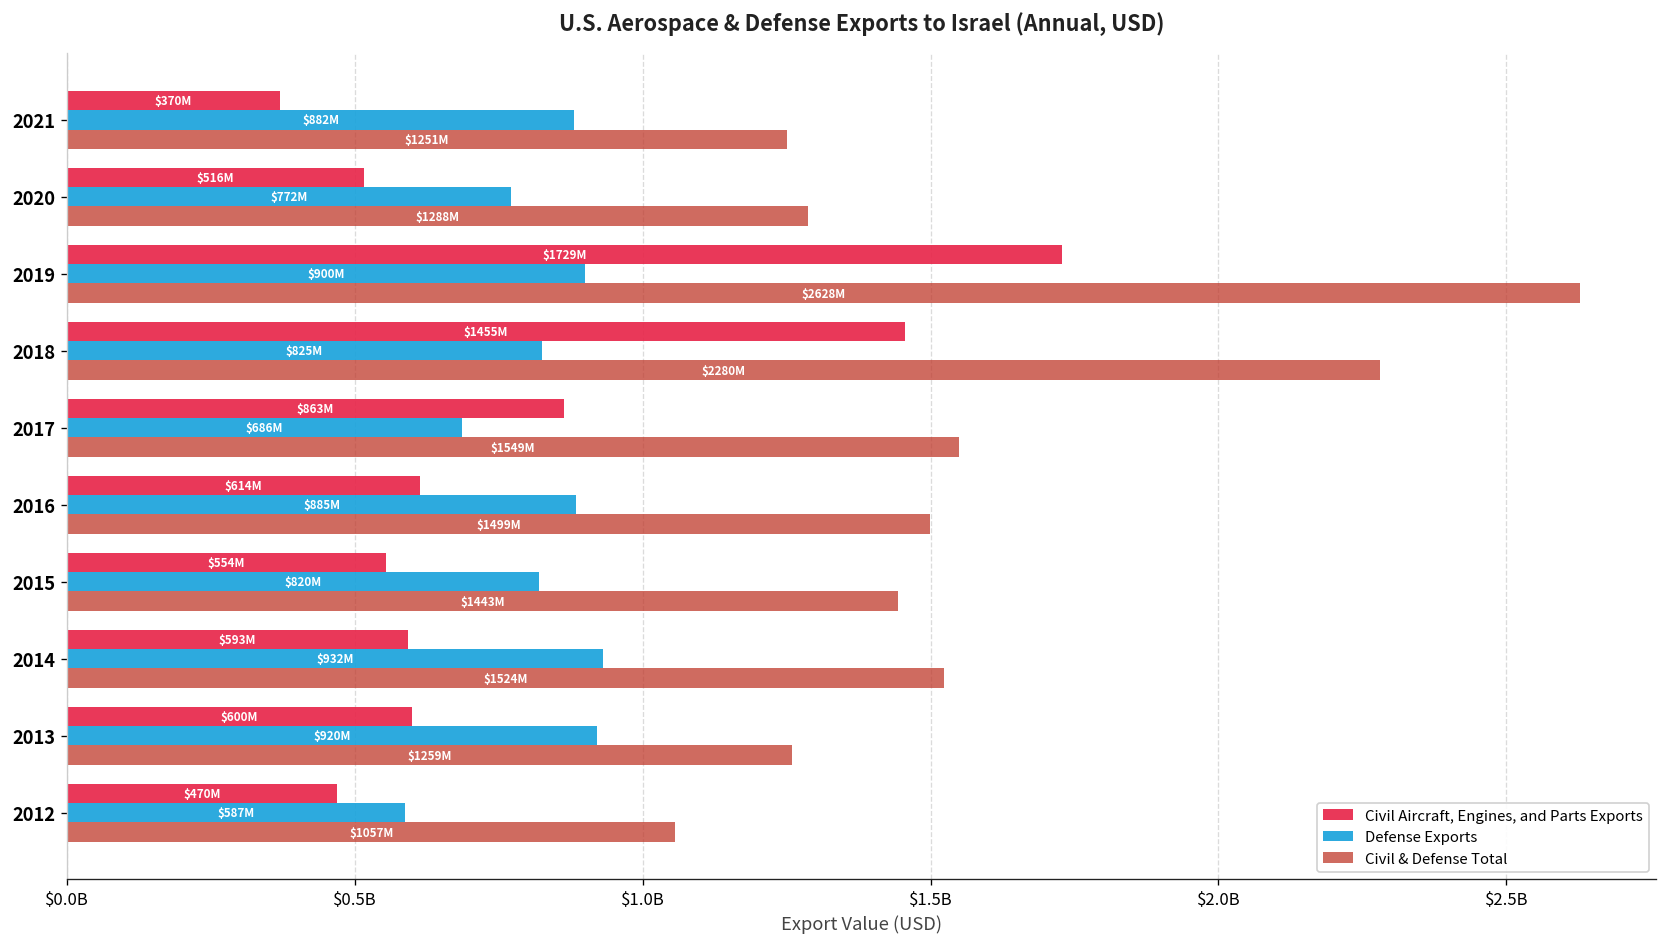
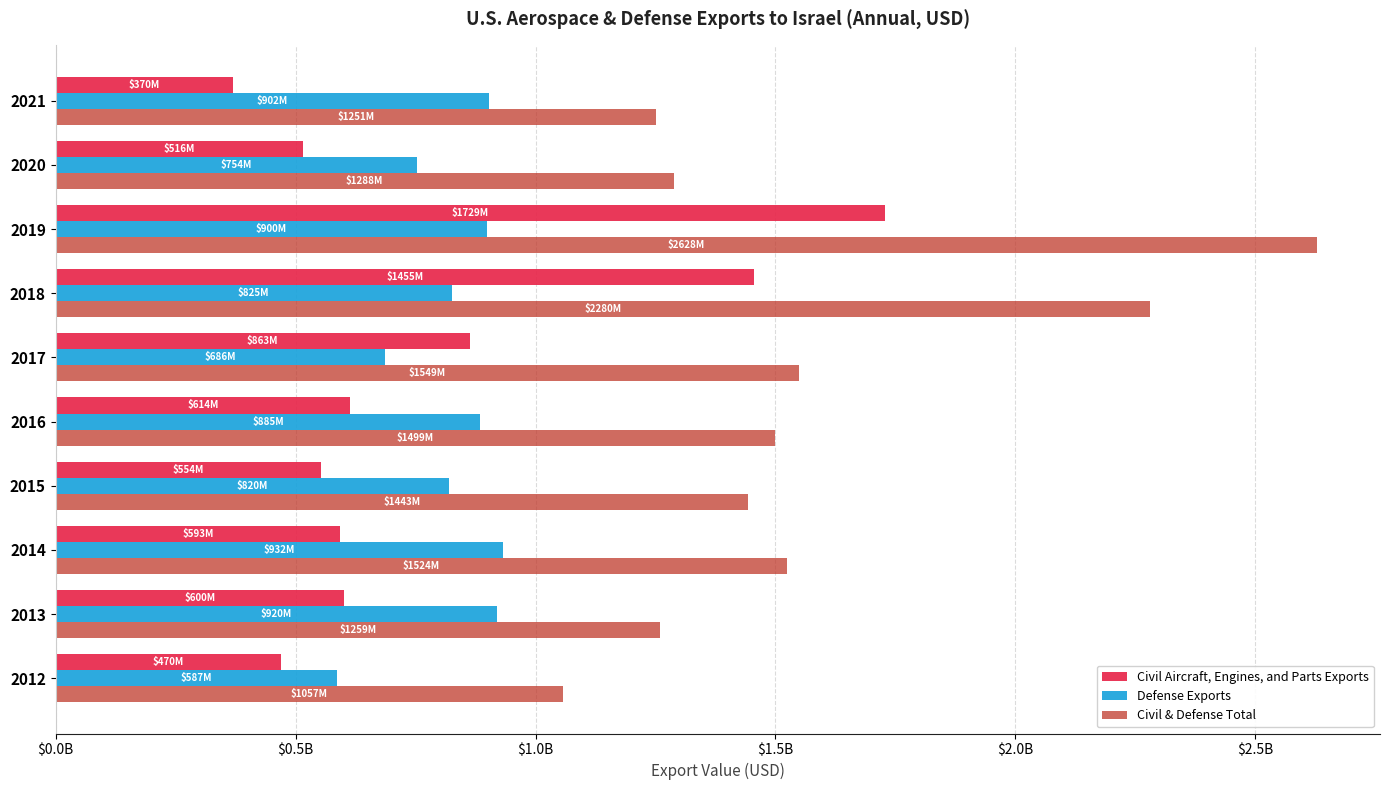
Defense Exports, 2021: $882M -> $902M
Defense Exports, 2020: $772M -> $754M
